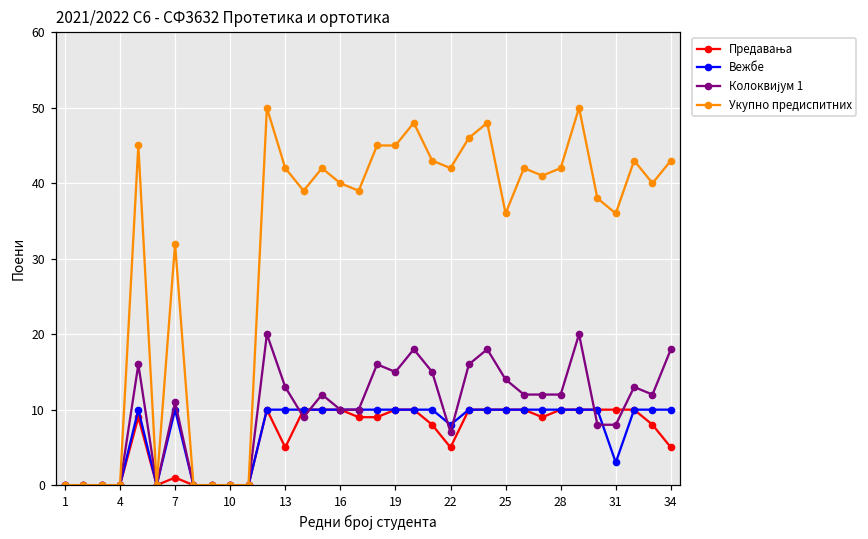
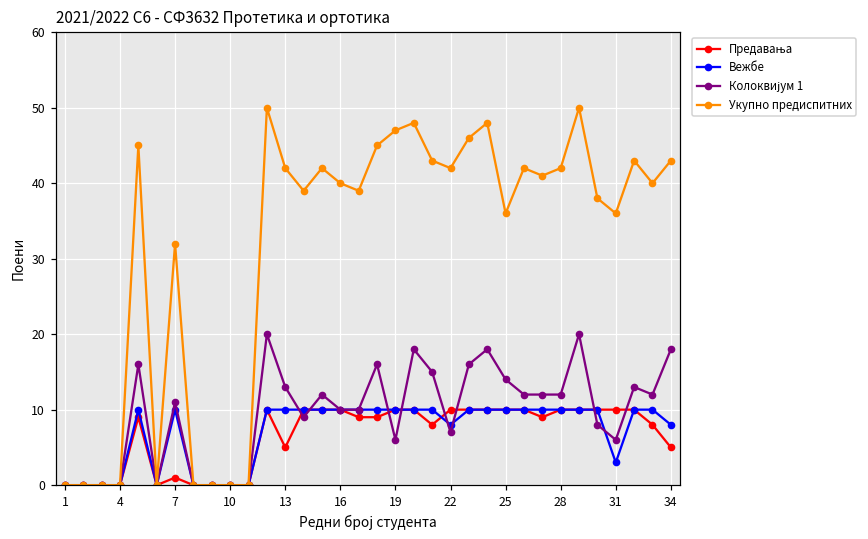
Колоквијум 1, 19: 15 -> 6
Укупно предиспитних, 19: 45 -> 47
Предавања, 22: 5 -> 10
Колоквијум 1, 31: 8 -> 6
Вежбе, 34: 10 -> 8
